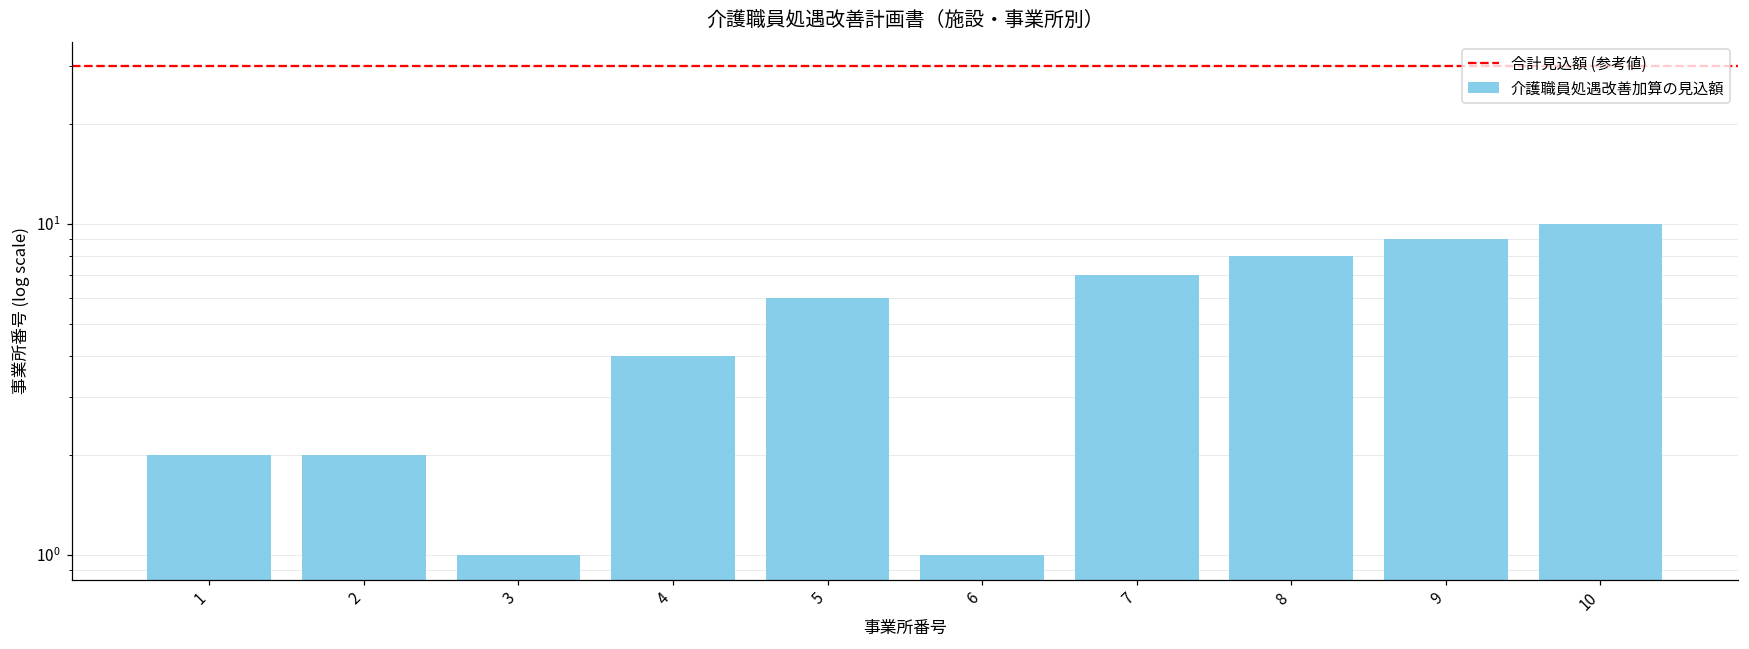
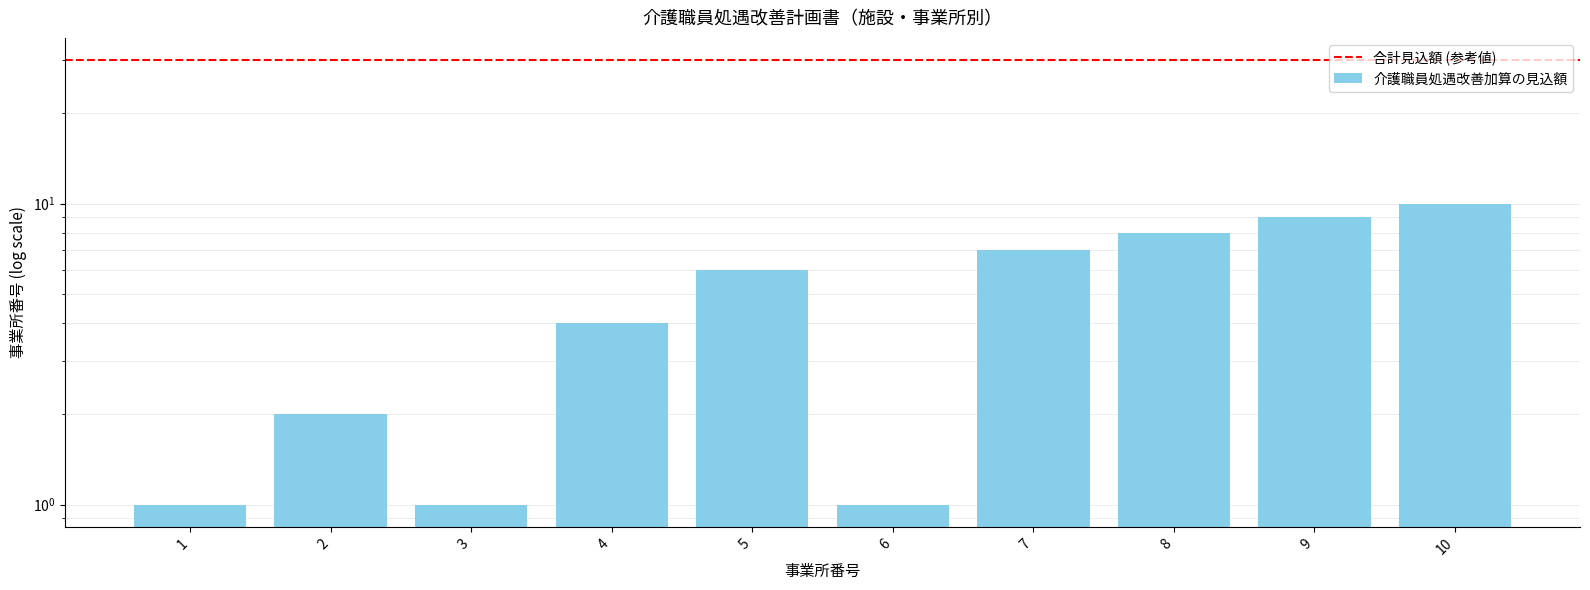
1: 2 -> 1
